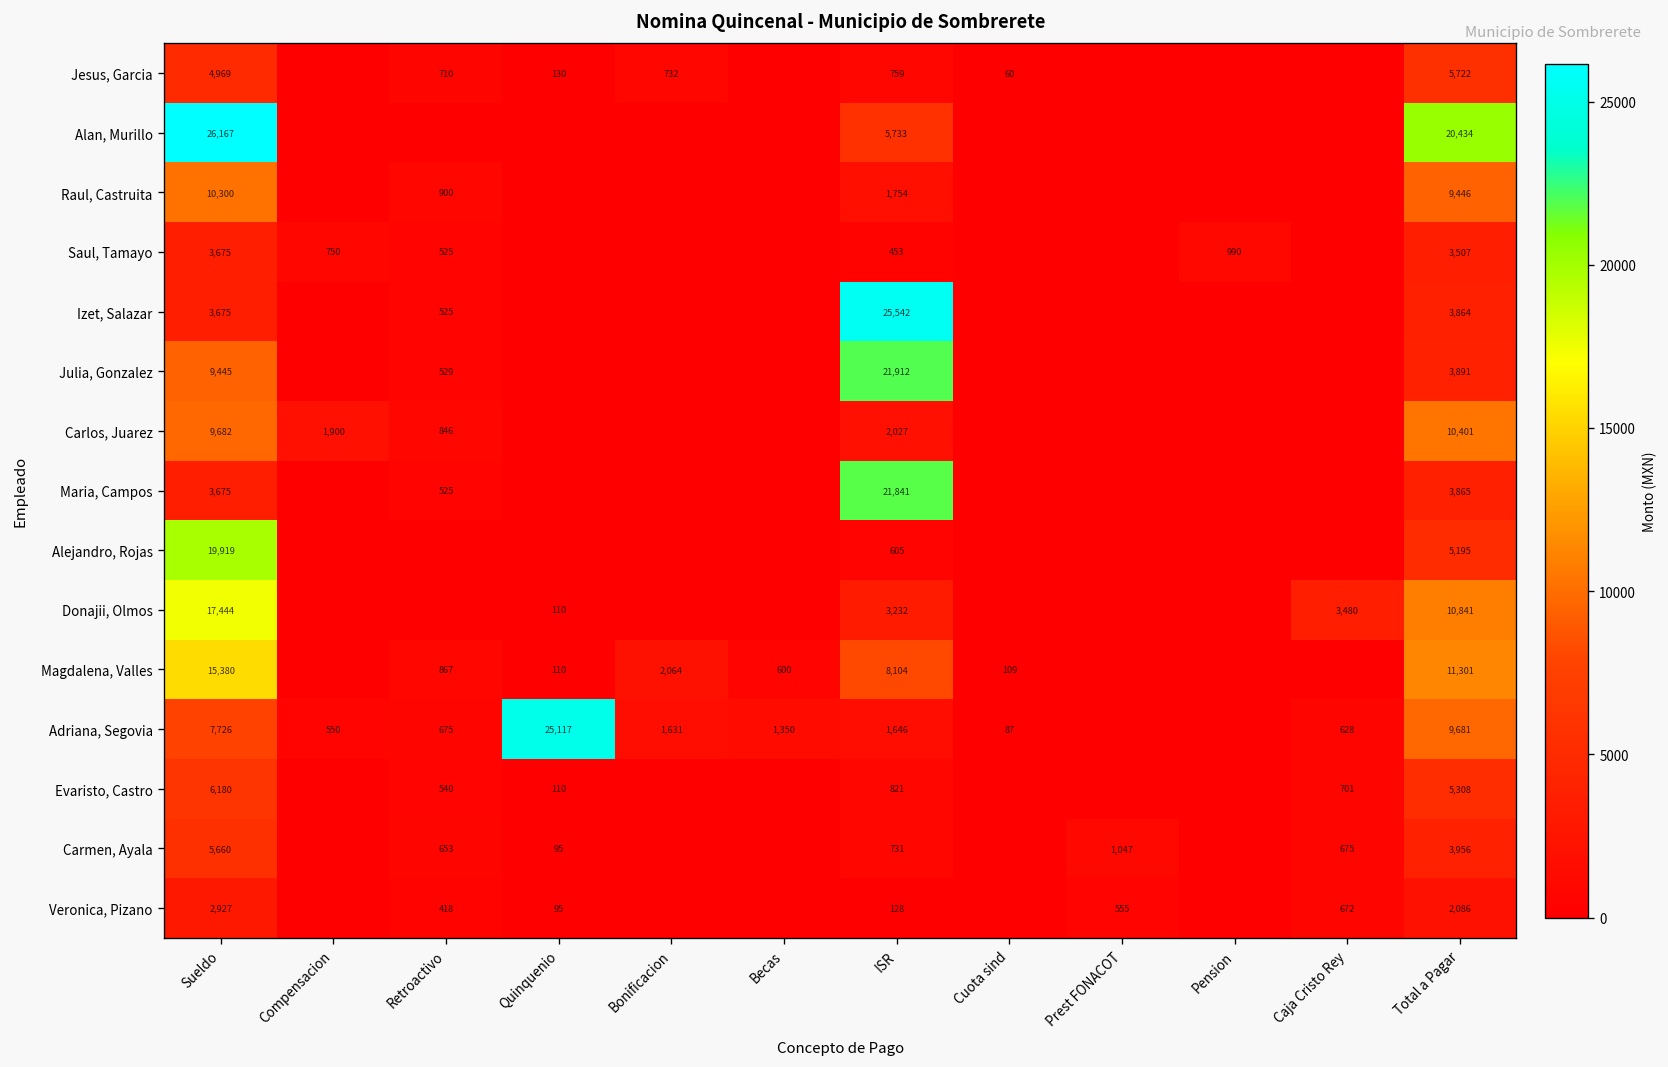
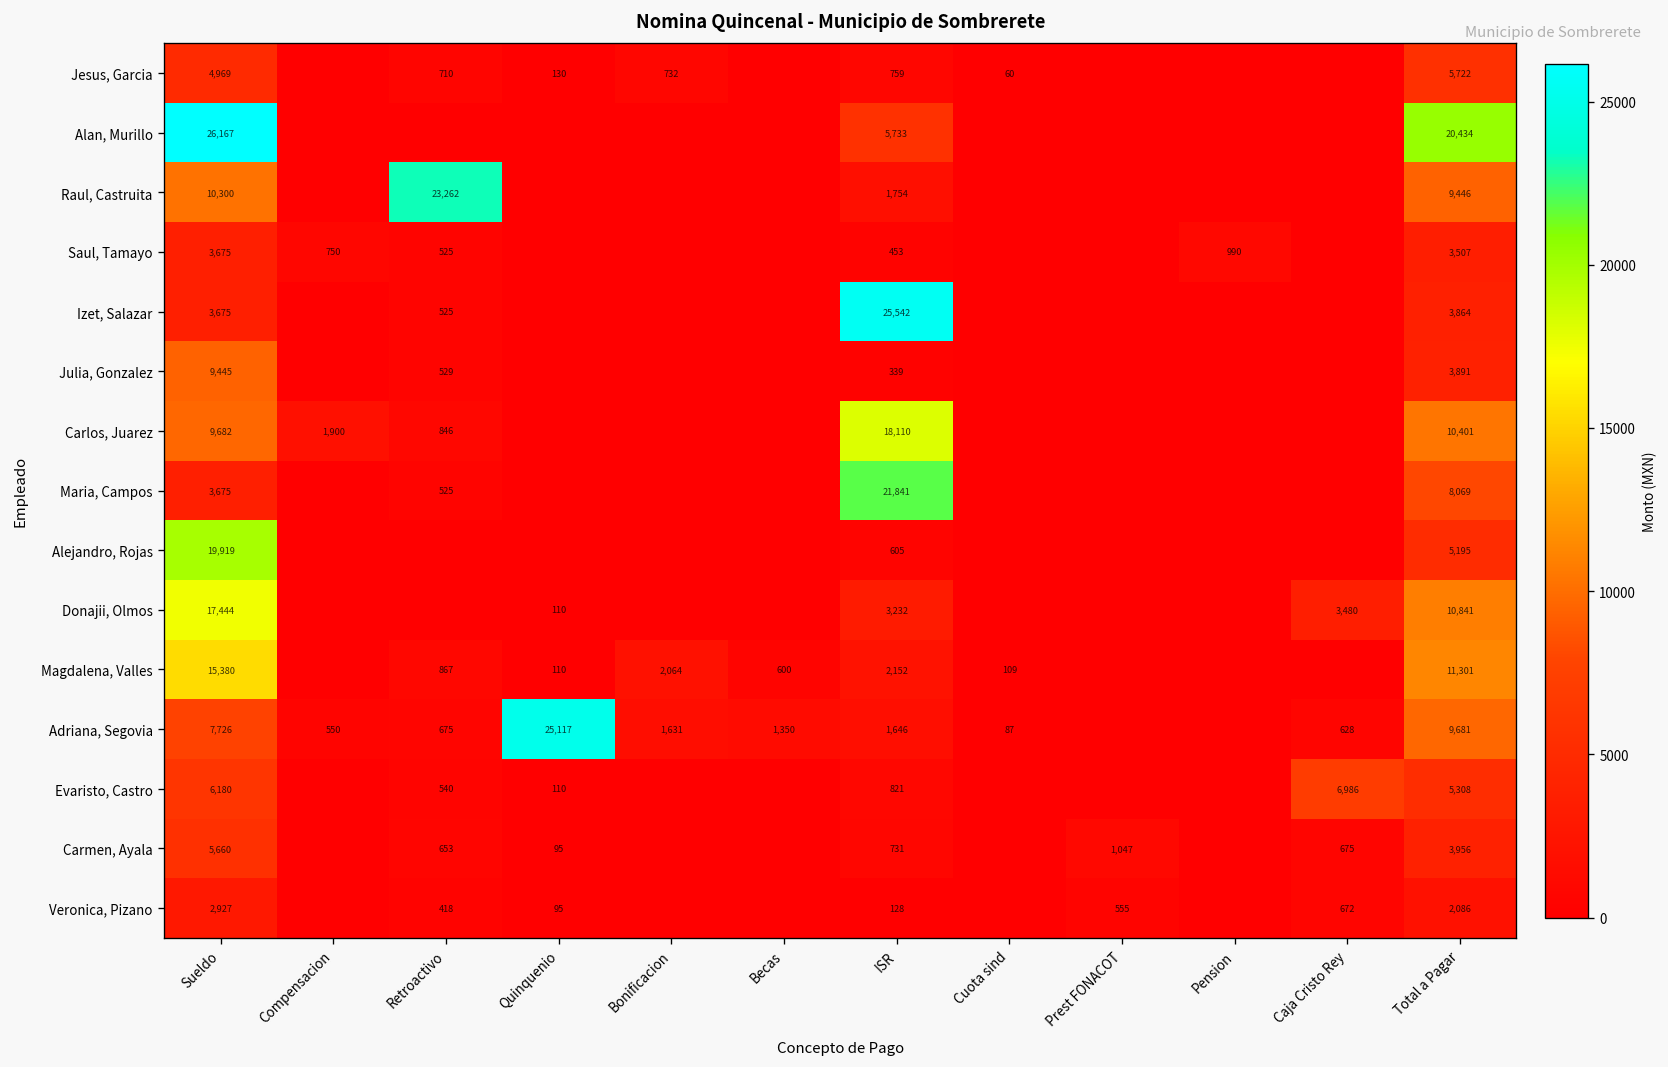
Raul, Castruita, Retroactivo: 900 -> 23,262
Julia, Gonzalez, ISR: 21,912 -> 339
Carlos, Juarez, ISR: 2,027 -> 18,110
Maria, Campos, Total a Pagar: 3,865 -> 8,069
Magdalena, Valles, ISR: 8,104 -> 2,152
Evaristo, Castro, Caja Cristo Rey: 701 -> 6,986
